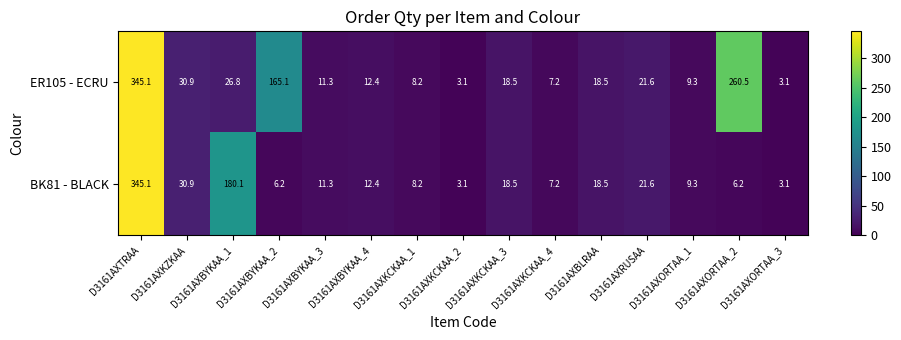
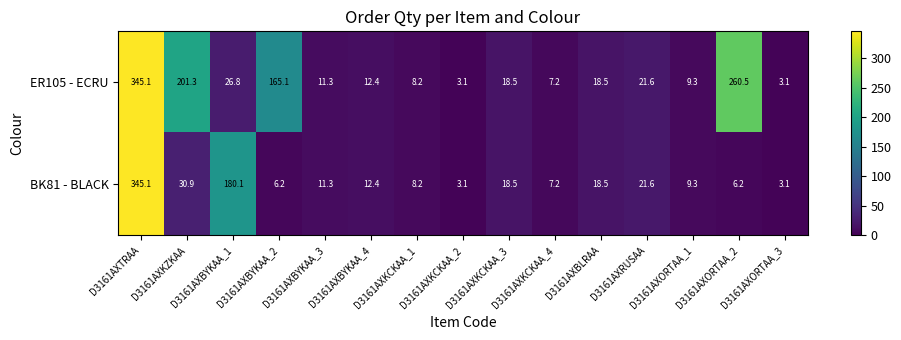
ER105 - ECRU, D3161AXKZKAA: 30.9 -> 201.3
